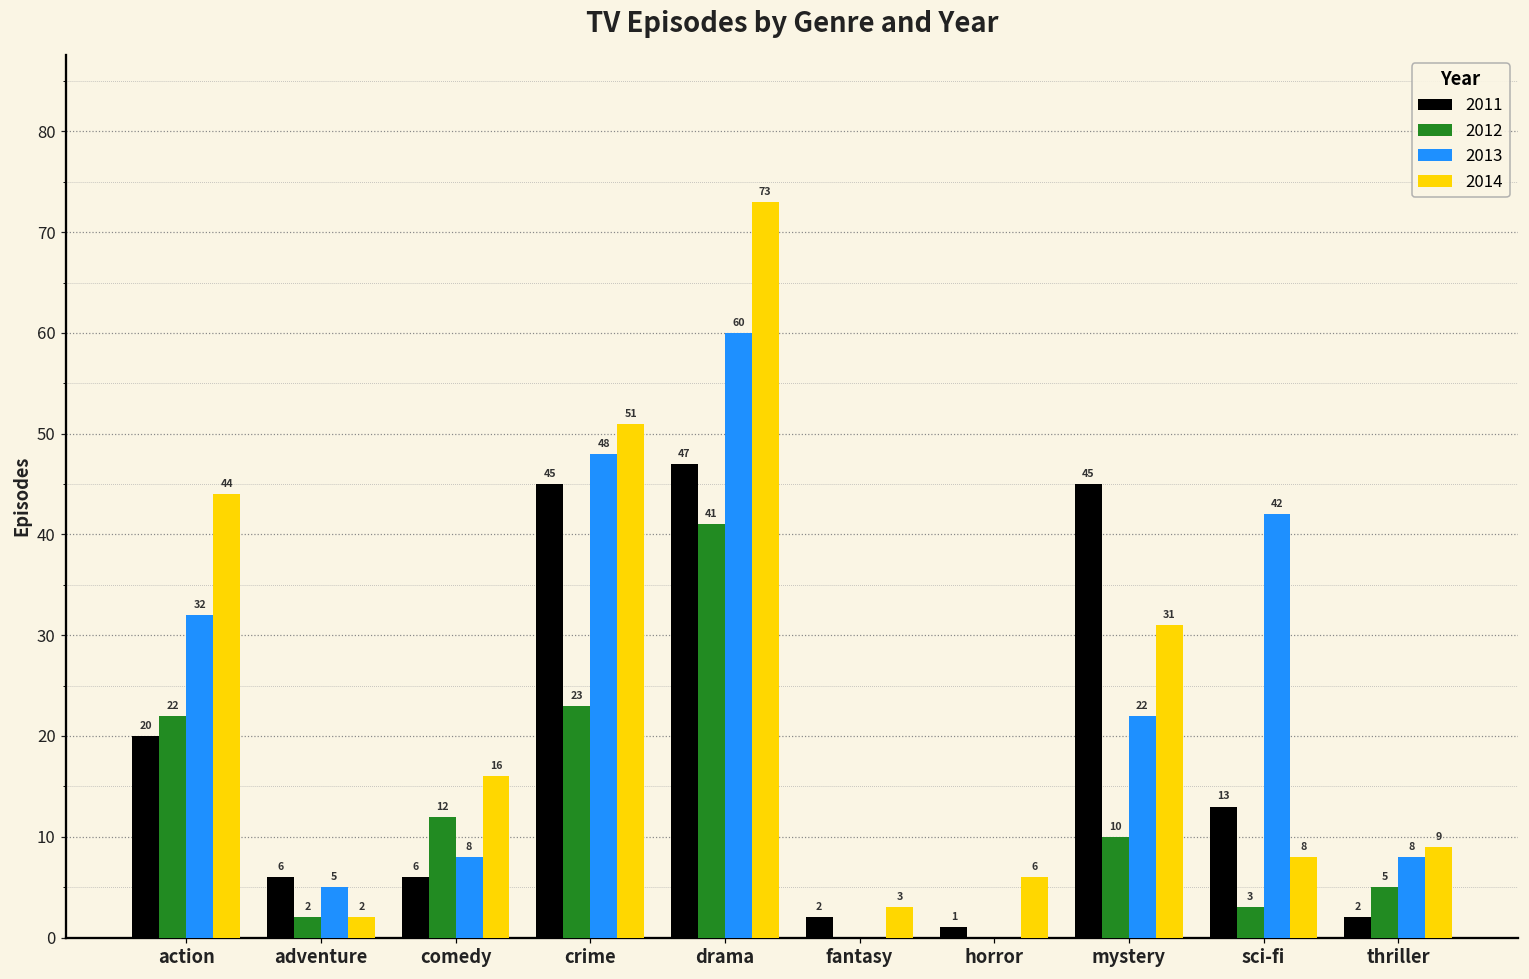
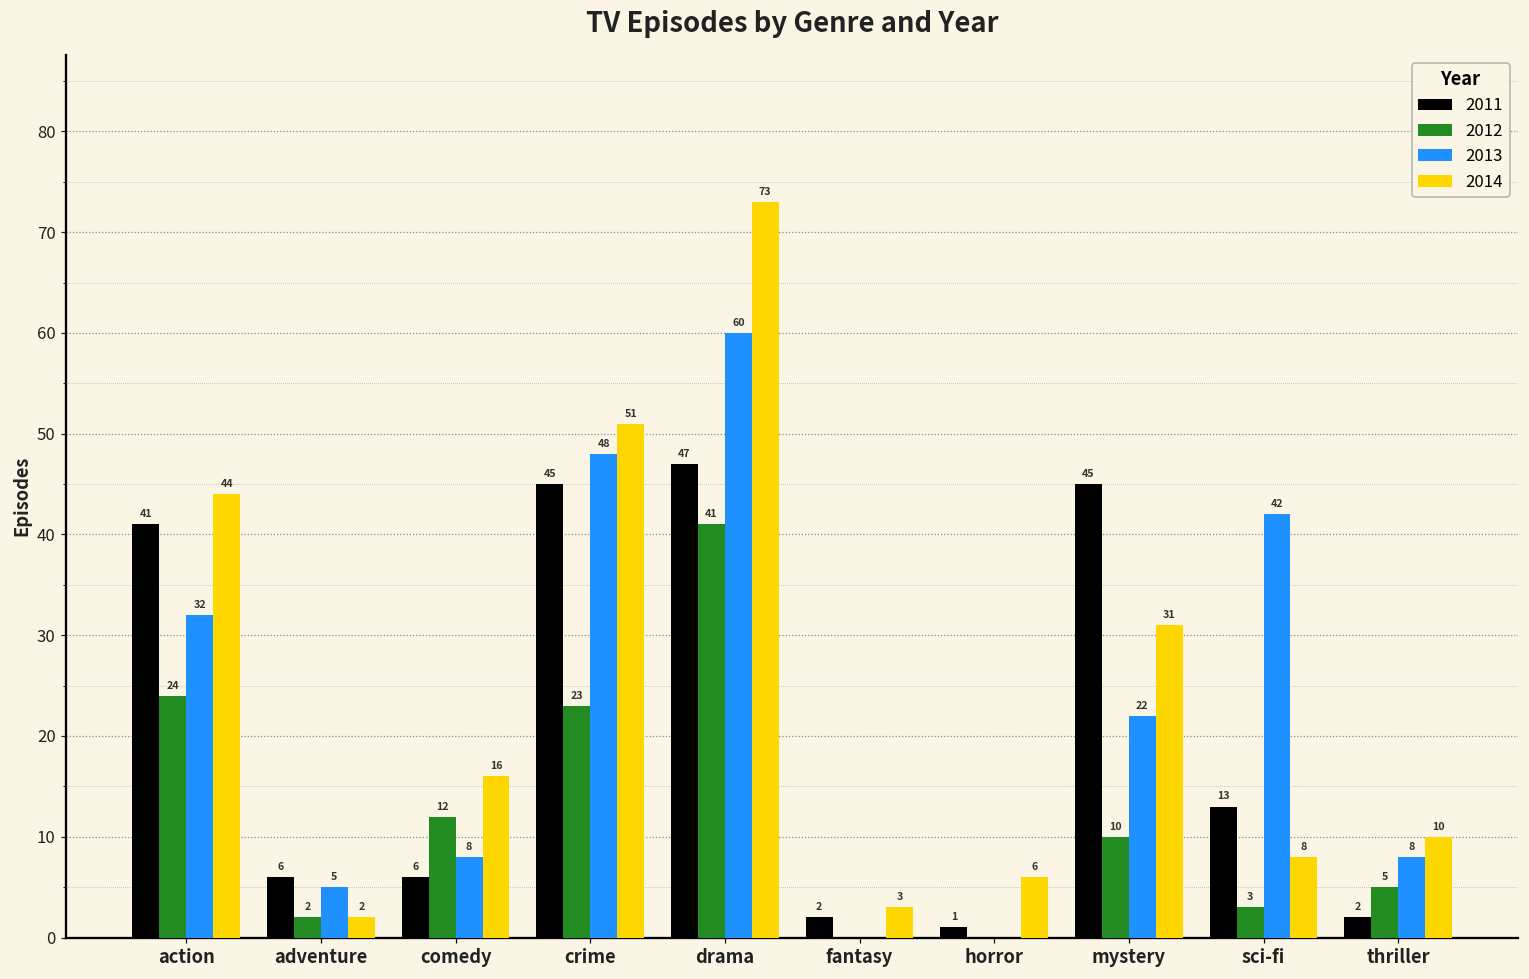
2011, action: 20 -> 41
2012, action: 22 -> 24
2014, thriller: 9 -> 10
